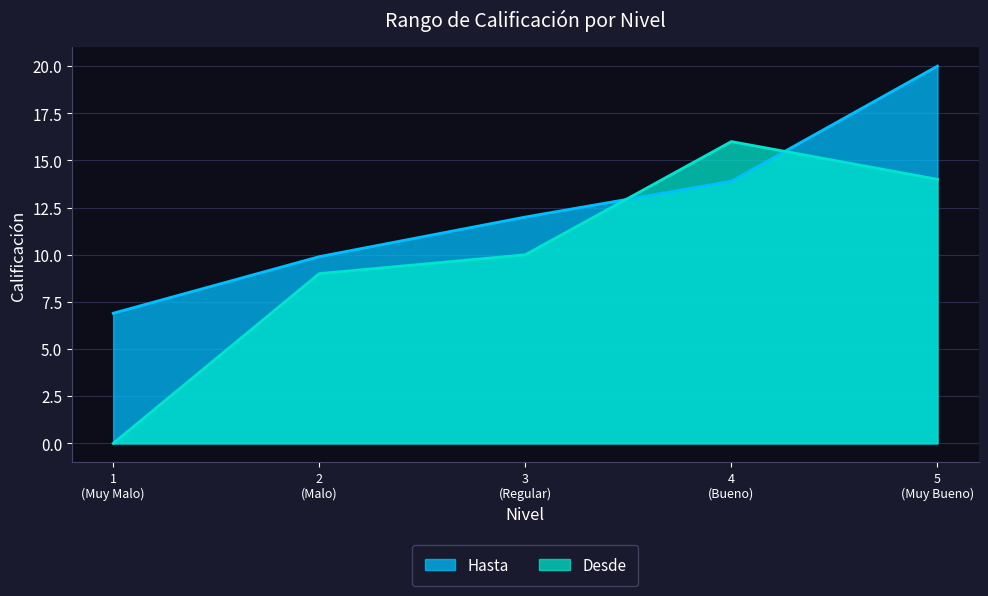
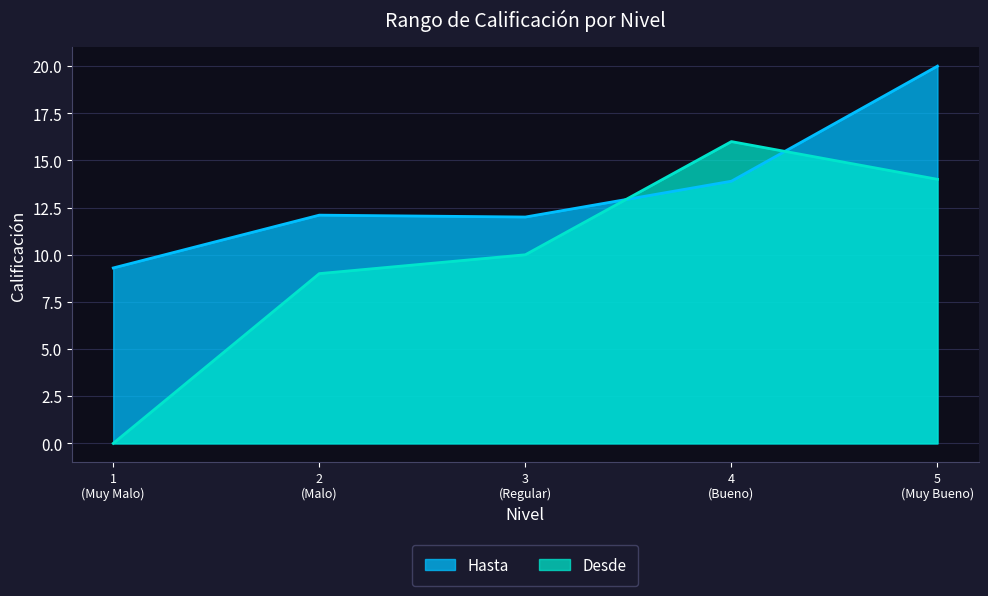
Hasta, 1 (Muy Malo): 6.9 -> 9.3
Hasta, 2 (Malo): 9.9 -> 12.1
